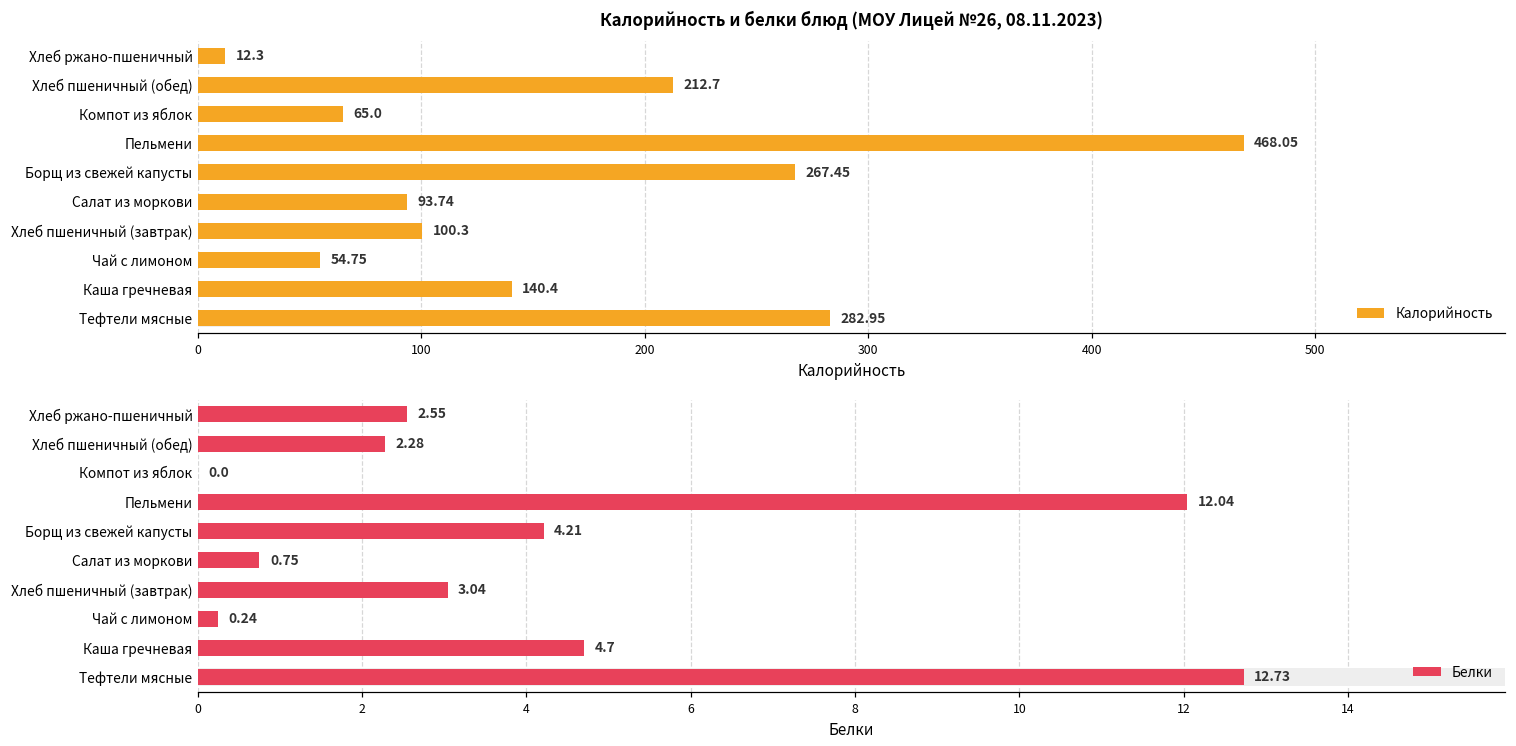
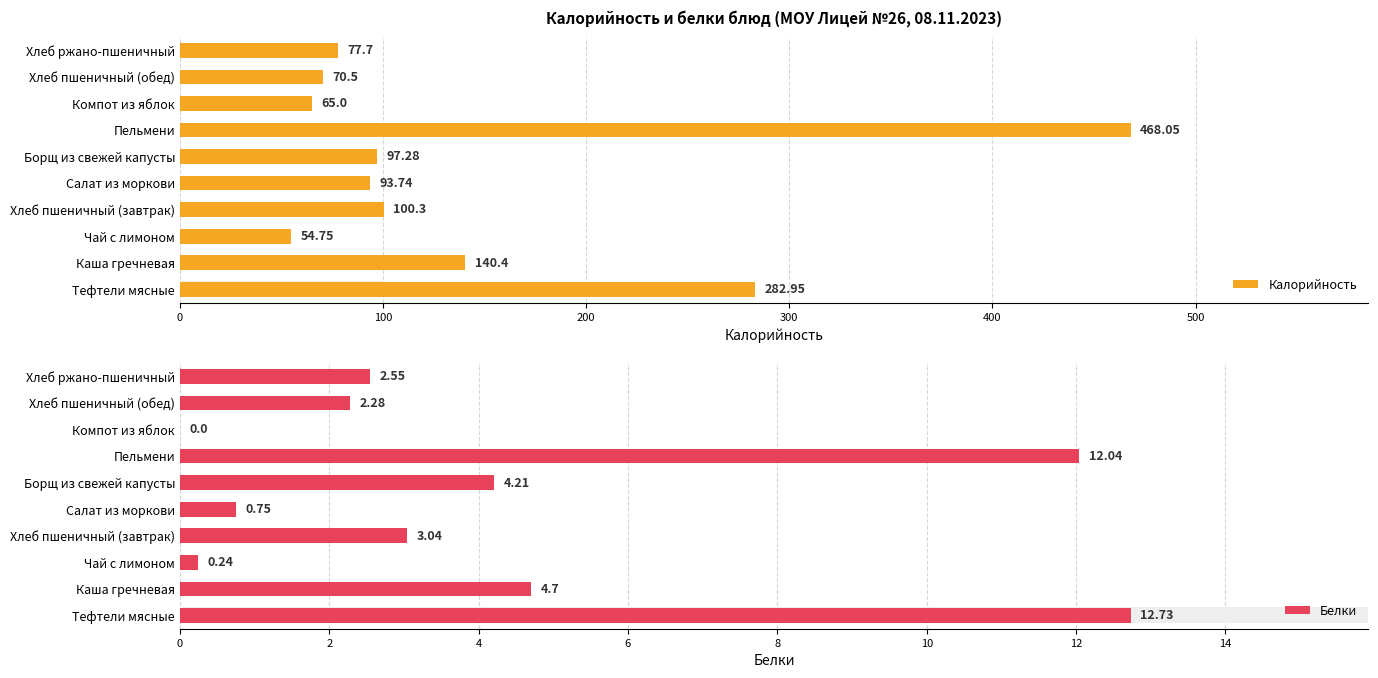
Калорийность и белки блюд (МОУ Лицей №26, 08.11.2023), Калорийность, Хлеб ржано-пшеничный: 12.3 -> 77.7
Калорийность и белки блюд (МОУ Лицей №26, 08.11.2023), Калорийность, Хлеб пшеничный (обед): 212.7 -> 70.5
Калорийность и белки блюд (МОУ Лицей №26, 08.11.2023), Калорийность, Борщ из свежей капусты: 267.45 -> 97.28
